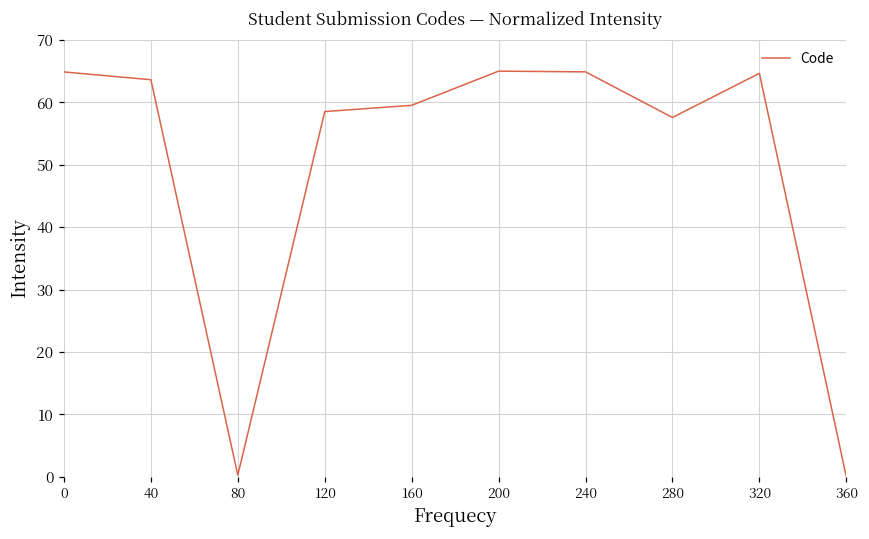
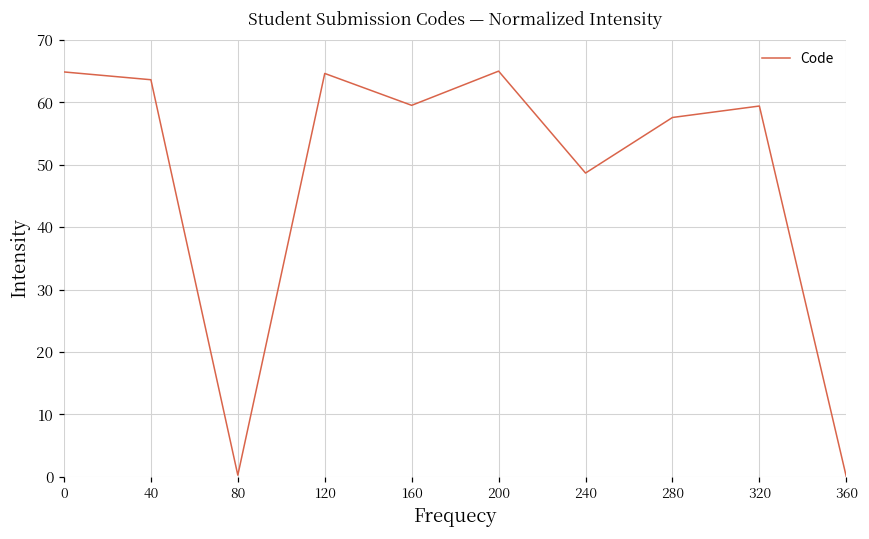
120: 59 -> 65
240: 65 -> 49
320: 65 -> 59
